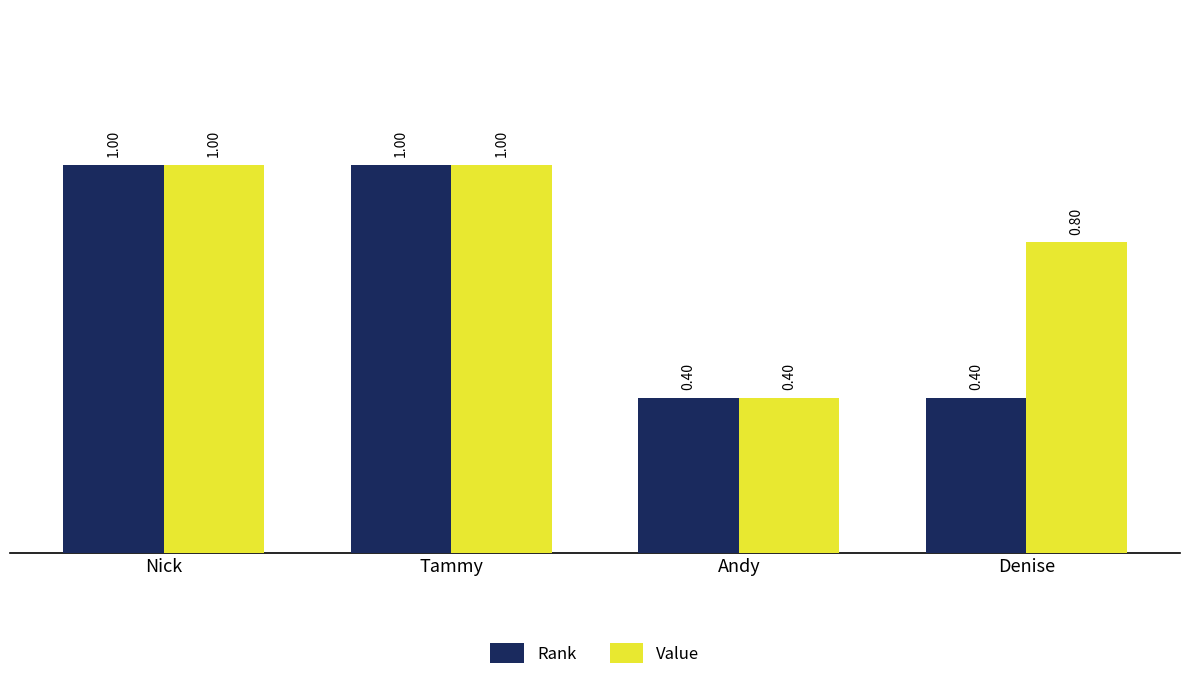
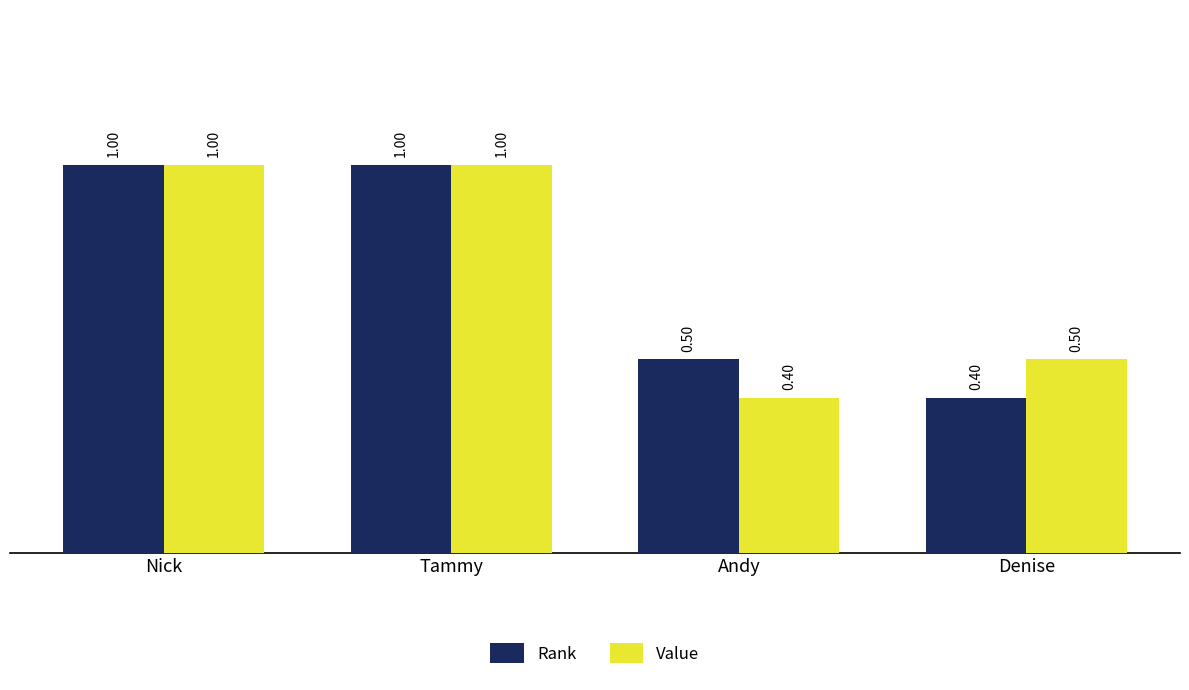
Rank, Andy: 0.40 -> 0.50
Value, Denise: 0.80 -> 0.50
